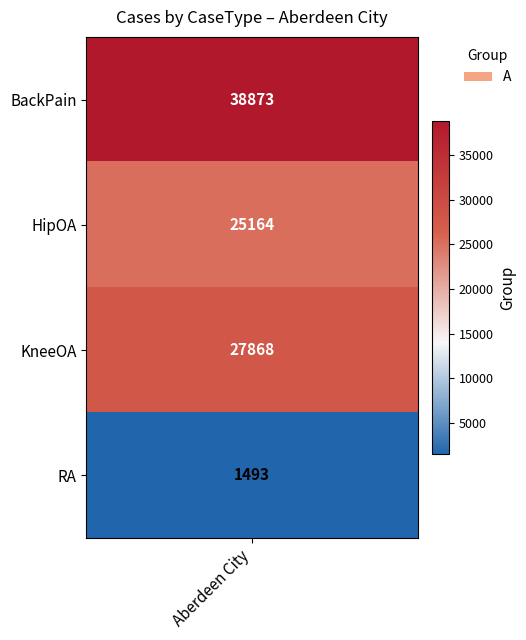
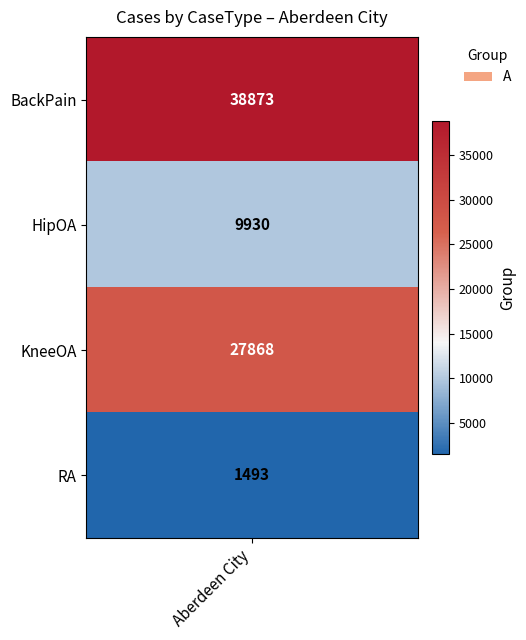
HipOA, Aberdeen City: 25164 -> 9930
